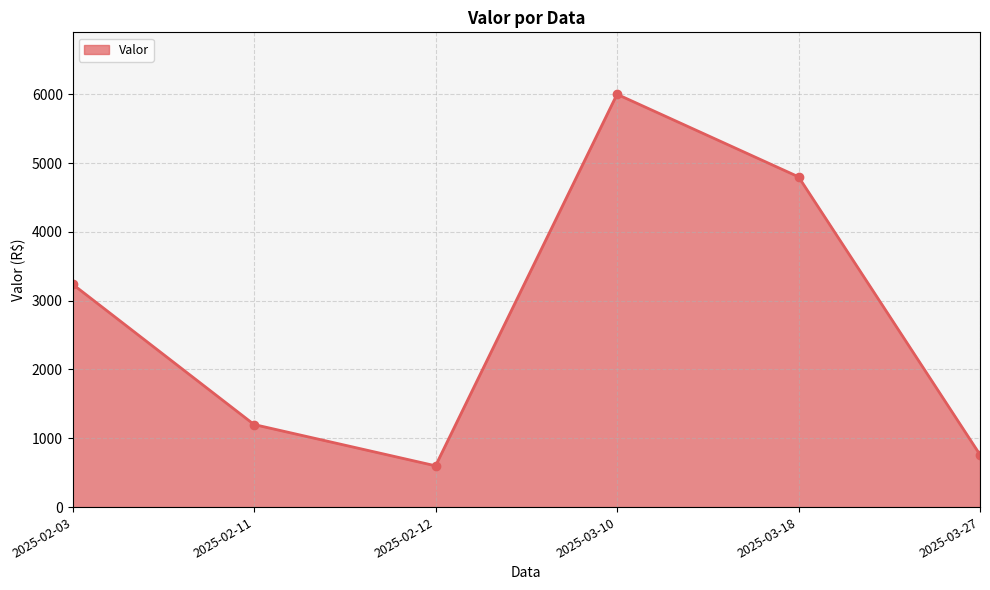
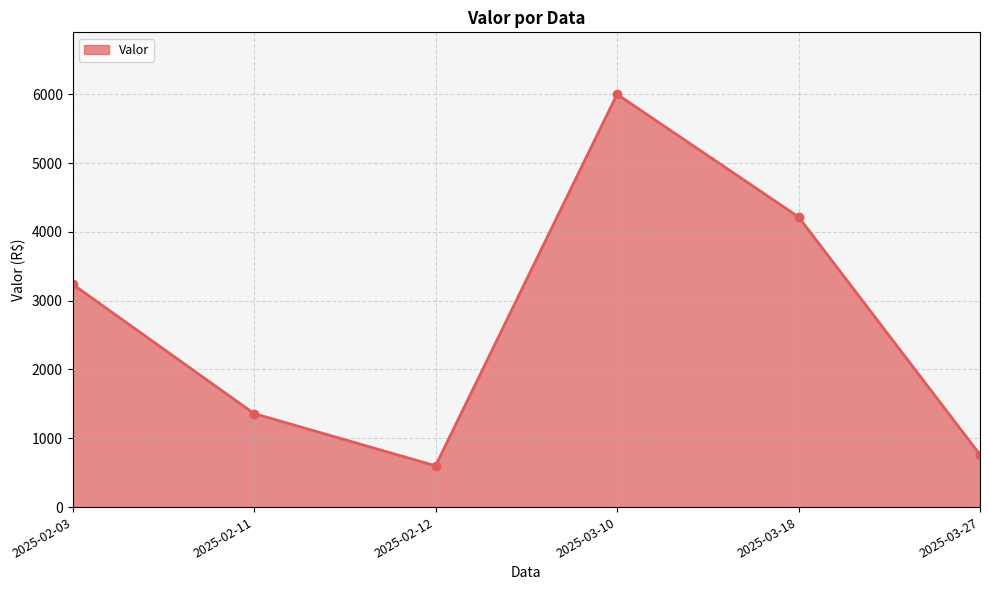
2025-02-11: 1200 -> 1400
2025-03-18: 4800 -> 4200
